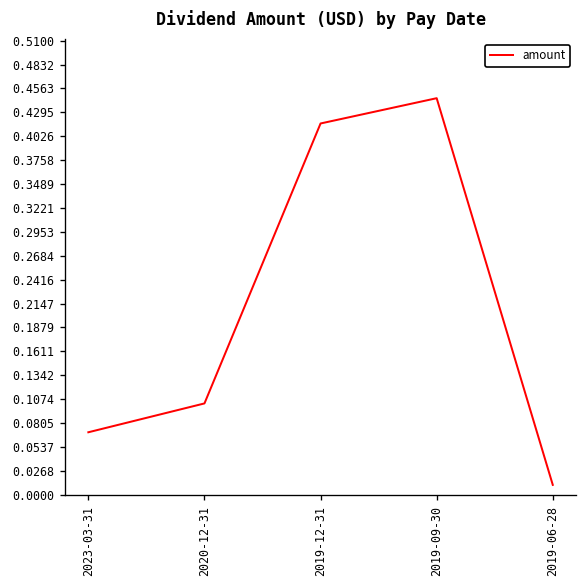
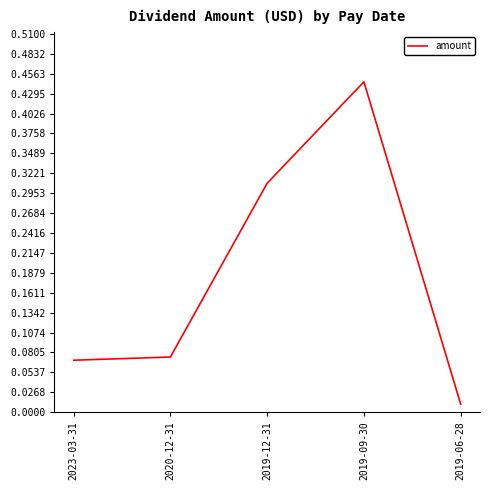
2020-12-31: 0.10 -> 0.07
2019-12-31: 0.42 -> 0.31
